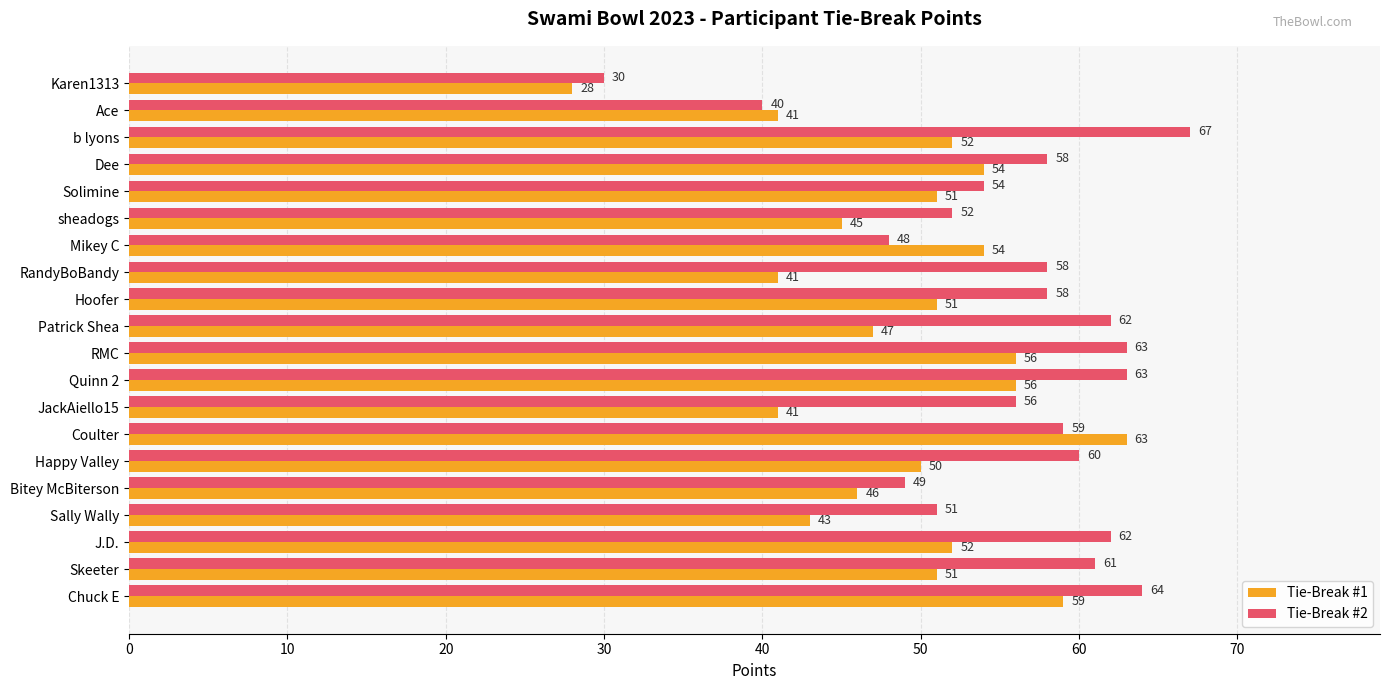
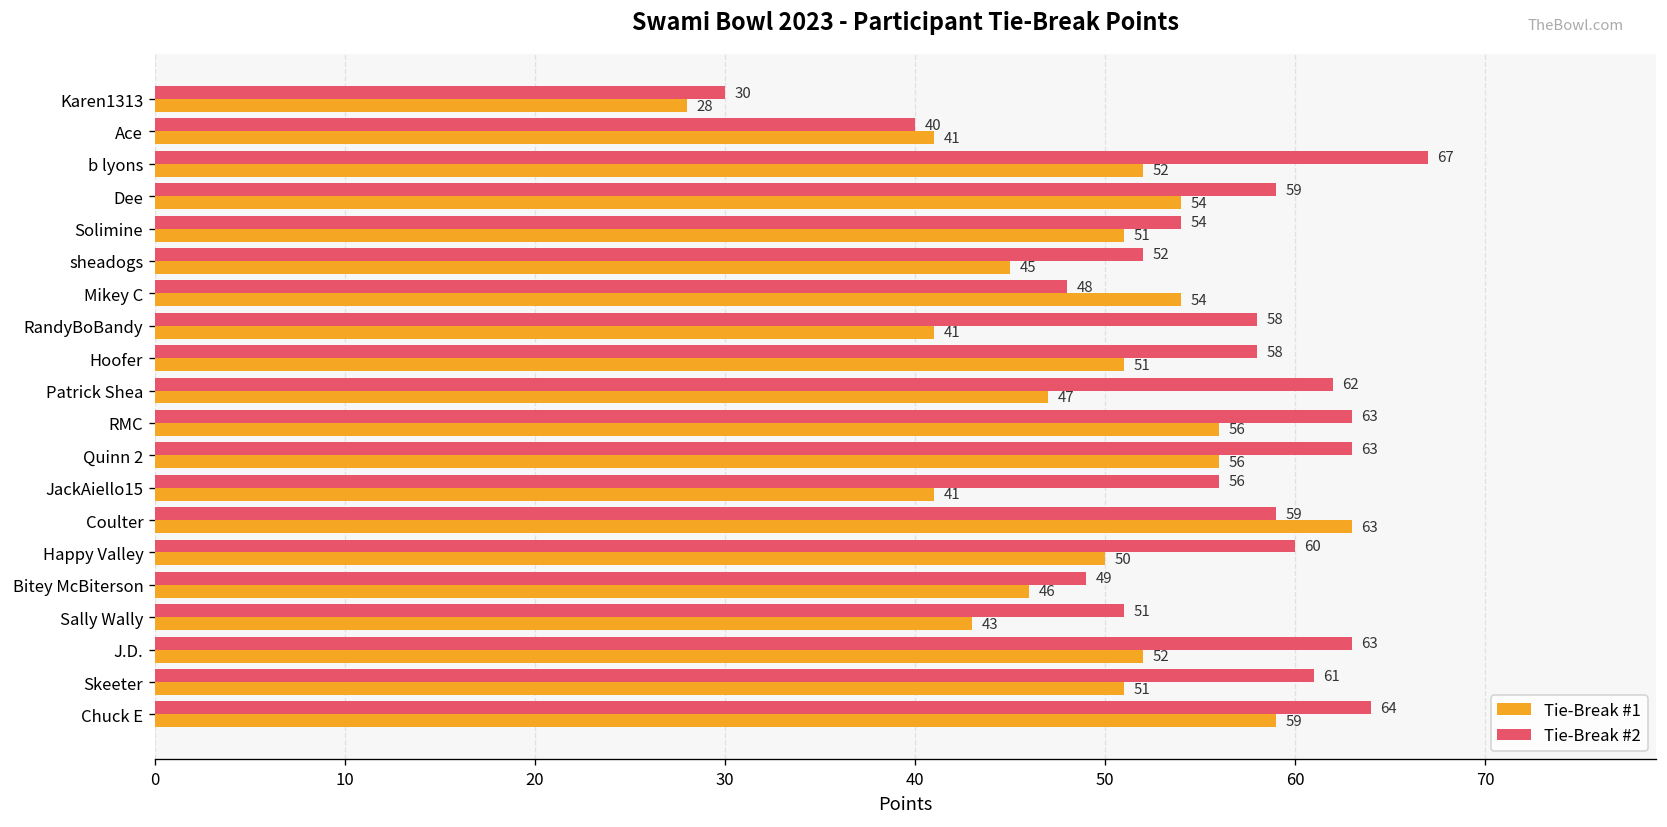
Tie-Break #2, Dee: 58 -> 59
Tie-Break #2, J.D.: 62 -> 63
